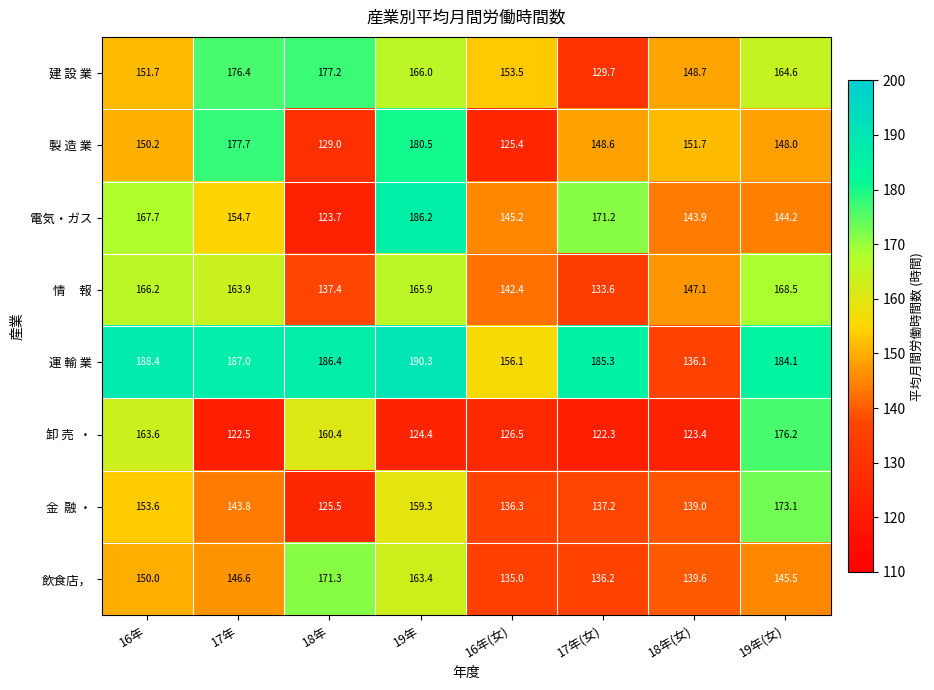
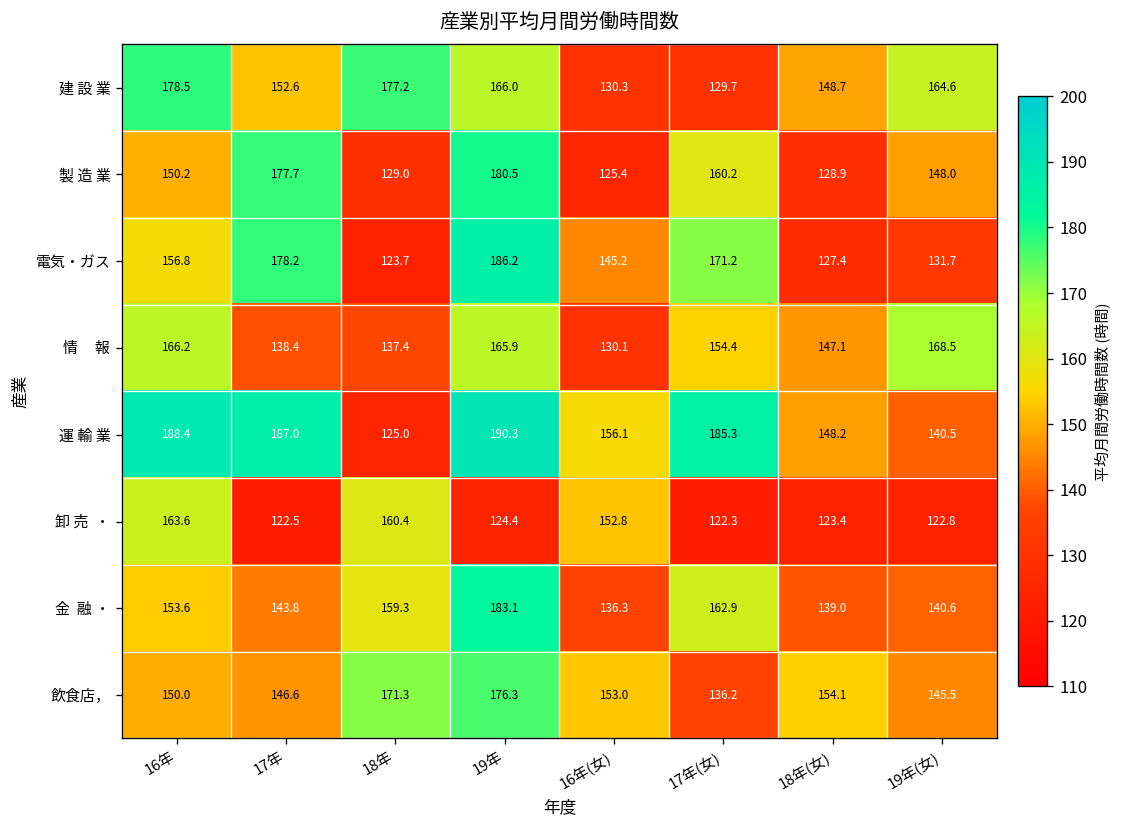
建 設 業, 16年: 151.7 -> 178.5
建 設 業, 17年: 176.4 -> 152.6
建 設 業, 16年(女): 153.5 -> 130.3
製 造 業, 17年(女): 148.6 -> 160.2
製 造 業, 18年(女): 151.7 -> 128.9
電気・ガス, 16年: 167.7 -> 156.8
電気・ガス, 17年: 154.7 -> 178.2
電気・ガス, 18年(女): 143.9 -> 127.4
電気・ガス, 19年(女): 144.2 -> 131.7
情 報, 17年: 163.9 -> 138.4
情 報, 16年(女): 142.4 -> 130.1
情 報, 17年(女): 133.6 -> 154.4
運 輸 業, 18年: 186.4 -> 125.0
運 輸 業, 18年(女): 136.1 -> 148.2
運 輸 業, 19年(女): 184.1 -> 140.5
卸 売 ・, 16年(女): 126.5 -> 152.8
卸 売 ・, 19年(女): 176.2 -> 122.8
金 融 ・, 18年: 125.5 -> 159.3
金 融 ・, 19年: 159.3 -> 183.1
金 融 ・, 17年(女): 137.2 -> 162.9
金 融 ・, 19年(女): 173.1 -> 140.6
飲食店，, 19年: 163.4 -> 176.3
飲食店，, 16年(女): 135.0 -> 153.0
飲食店，, 18年(女): 139.6 -> 154.1
